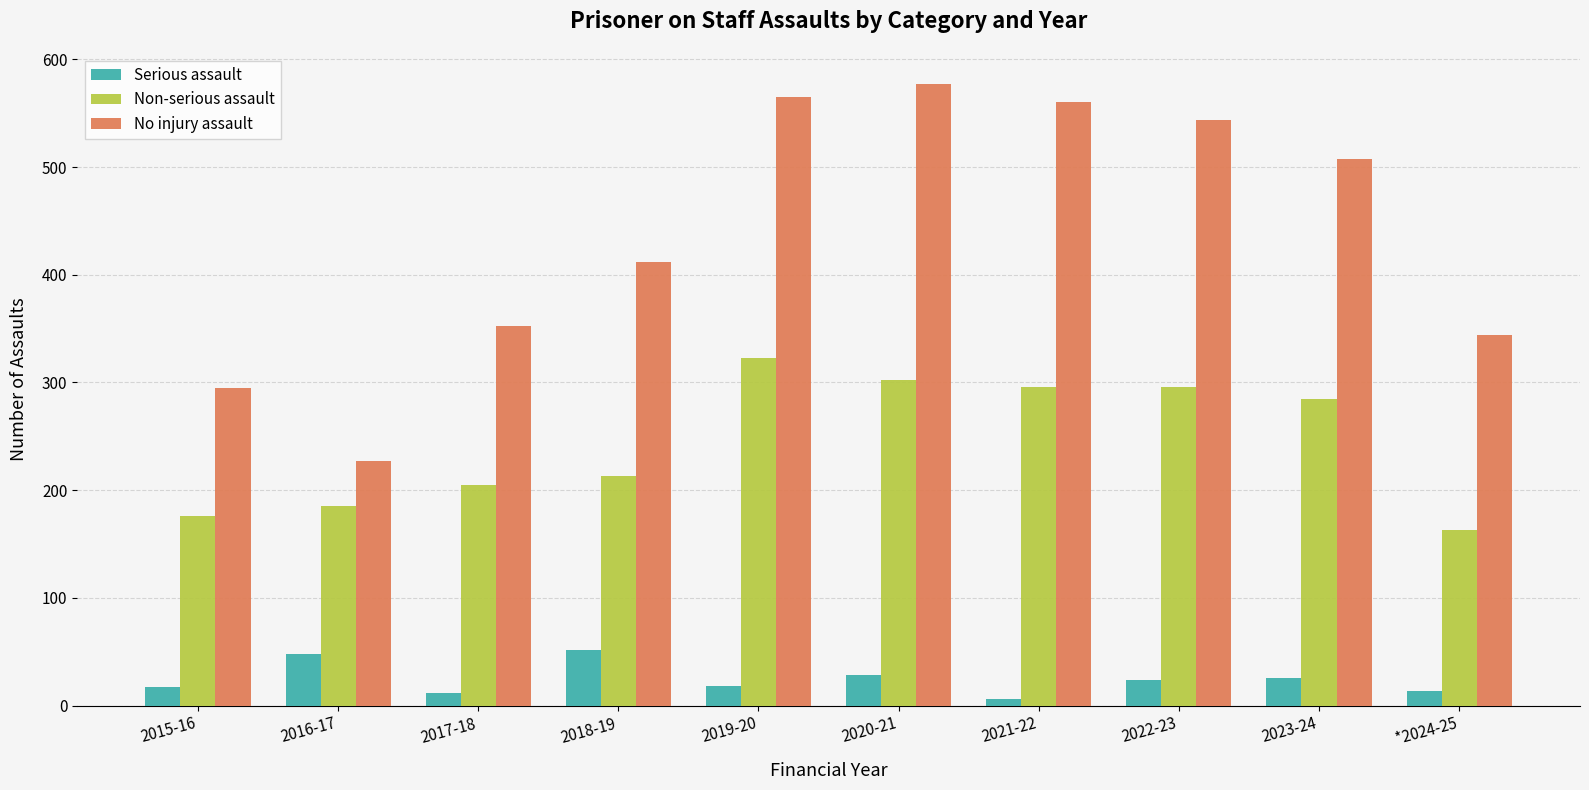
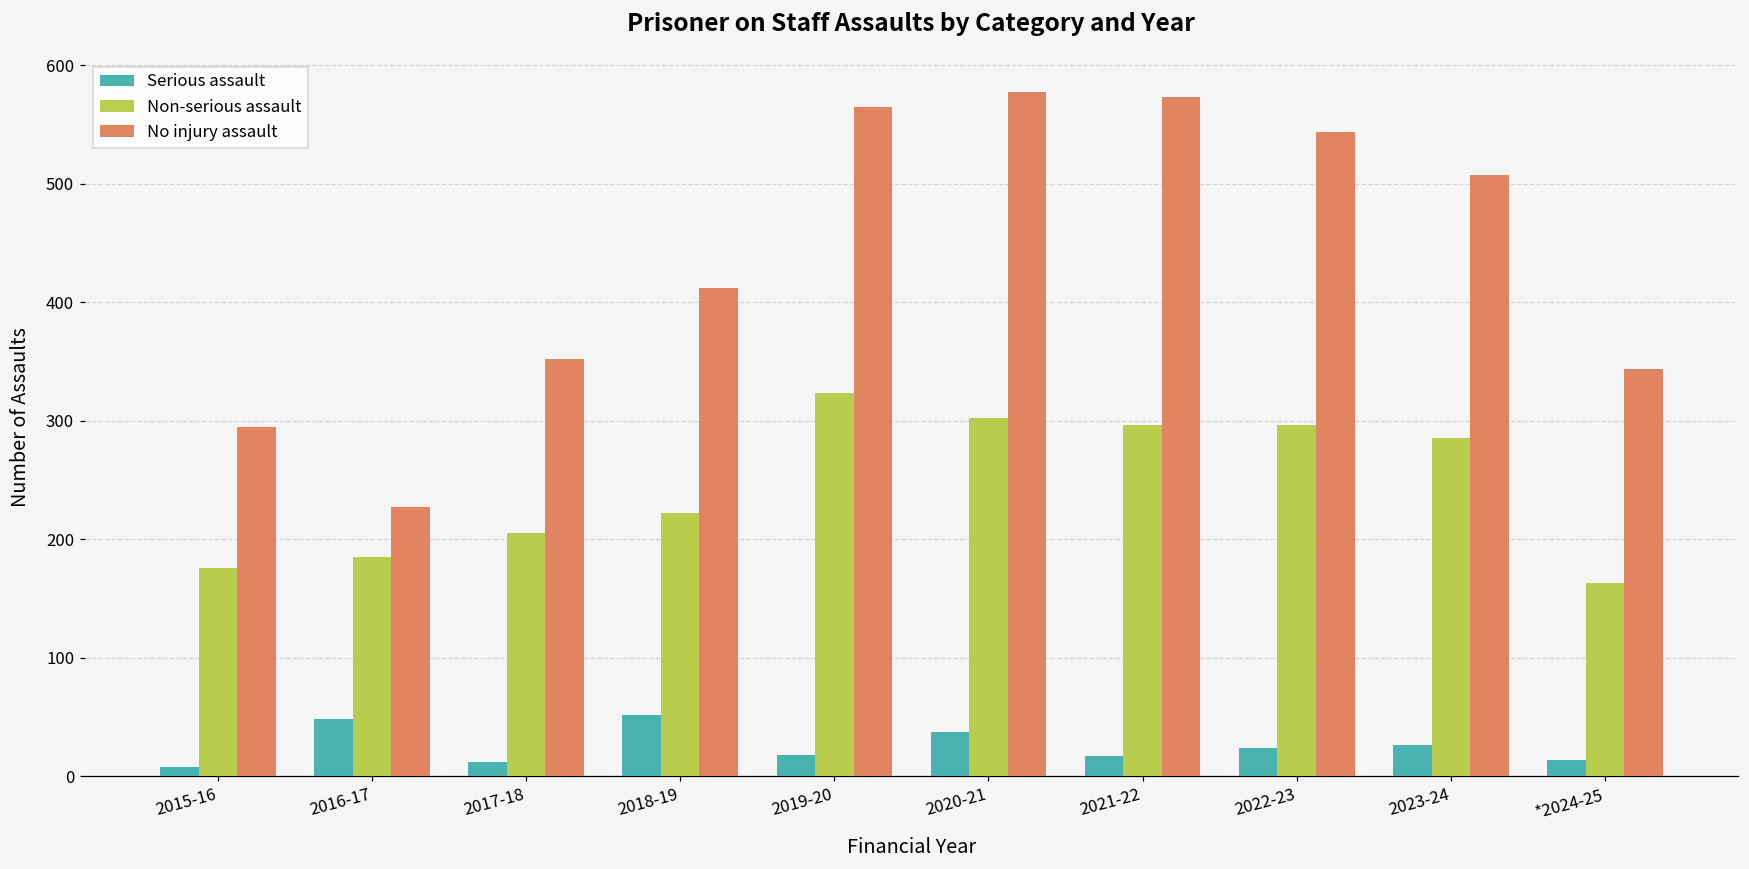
Serious assault, 2015-16: 17 -> 8
Non-serious assault, 2018-19: 213 -> 222
Serious assault, 2020-21: 28 -> 37
Serious assault, 2021-22: 6 -> 17
No injury assault, 2021-22: 560 -> 573
